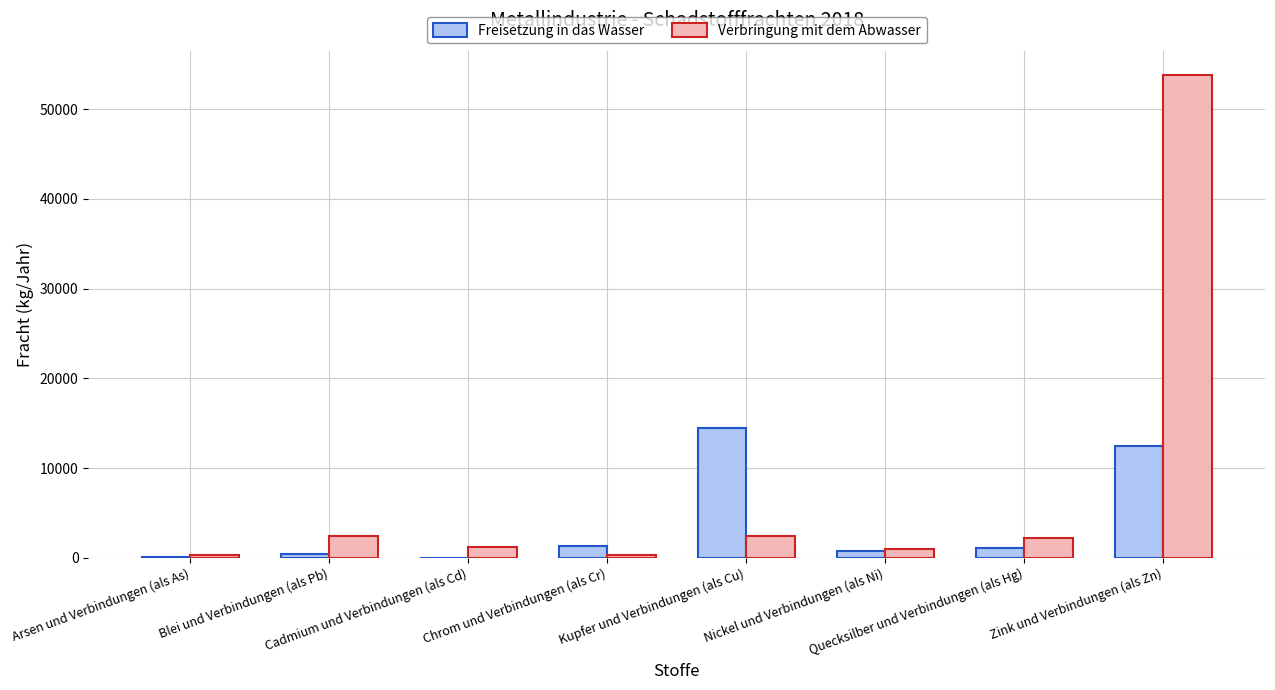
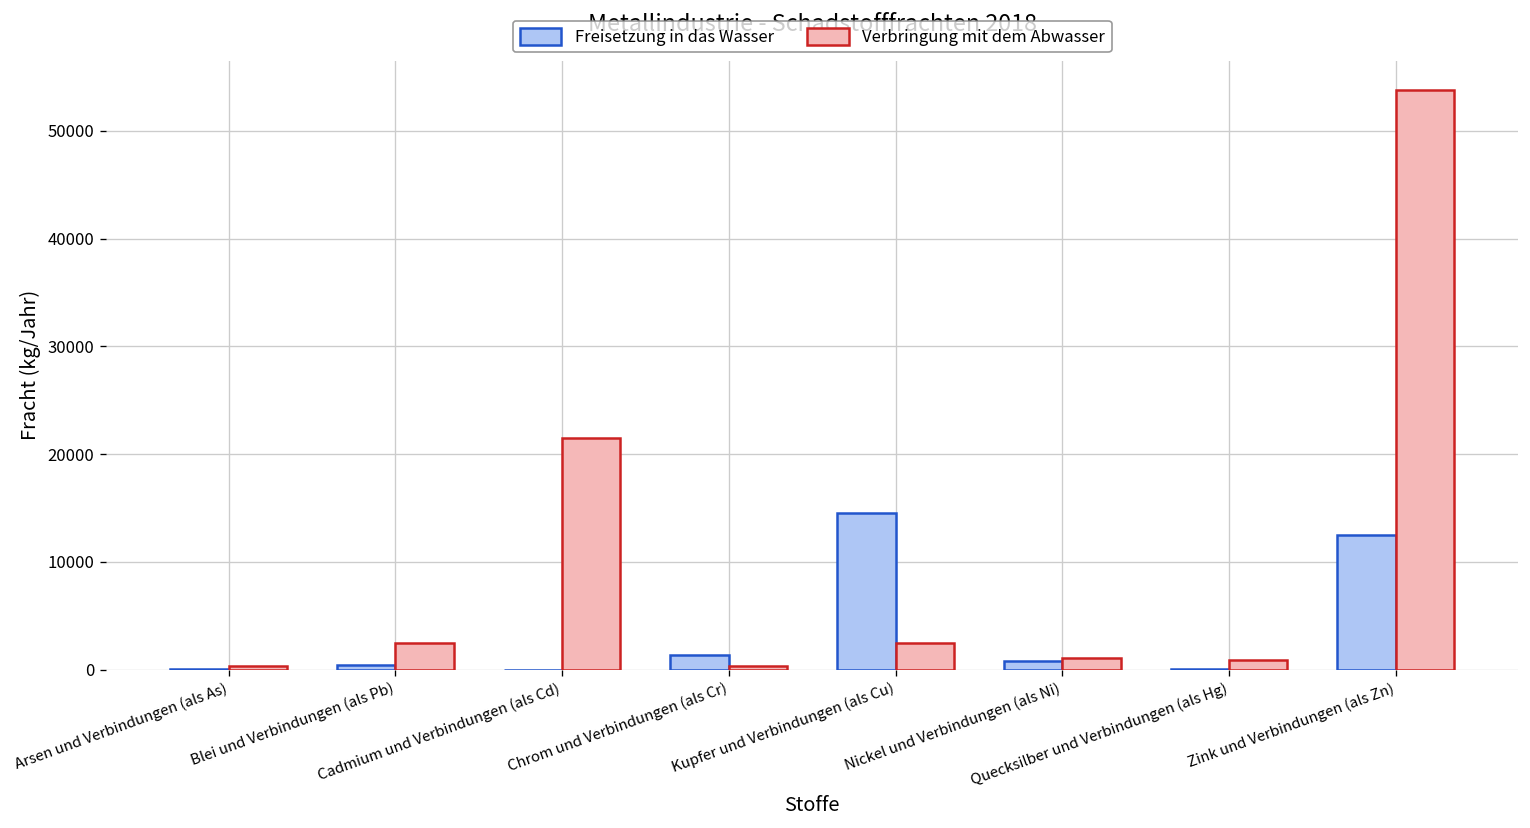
Verbringung mit dem Abwasser, Cadmium und Verbindungen (als Cd): 1000 -> 21000
Freisetzung in das Wasser, Quecksilber und Verbindungen (als Hg): 1000 -> 0
Verbringung mit dem Abwasser, Quecksilber und Verbindungen (als Hg): 2000 -> 1000
